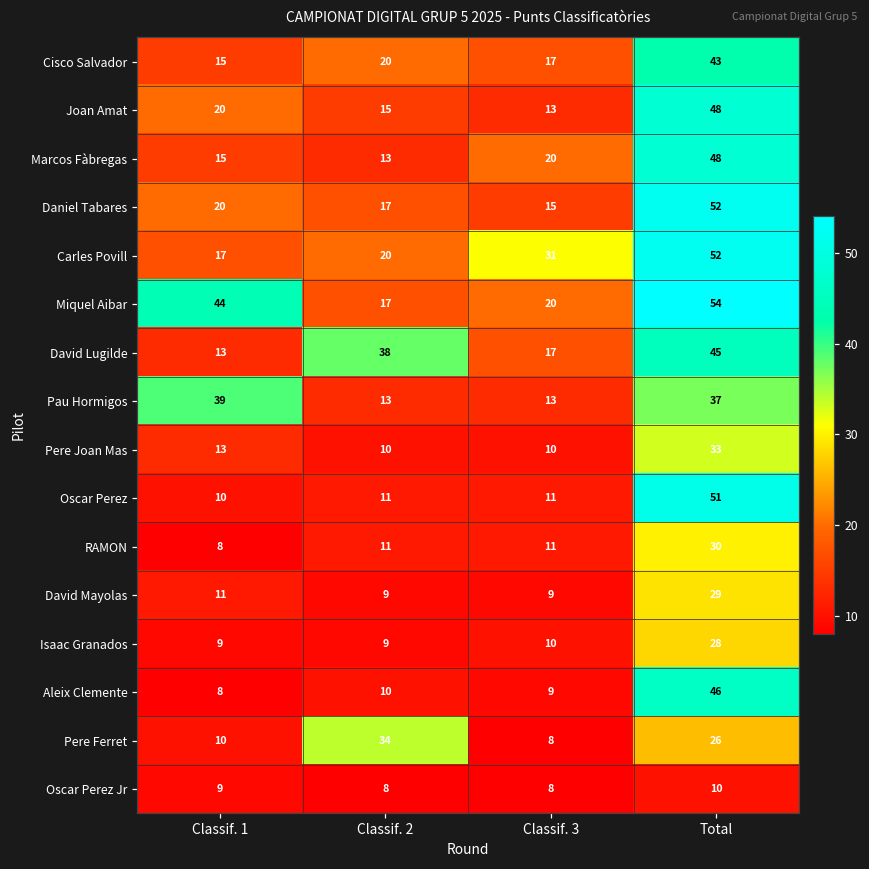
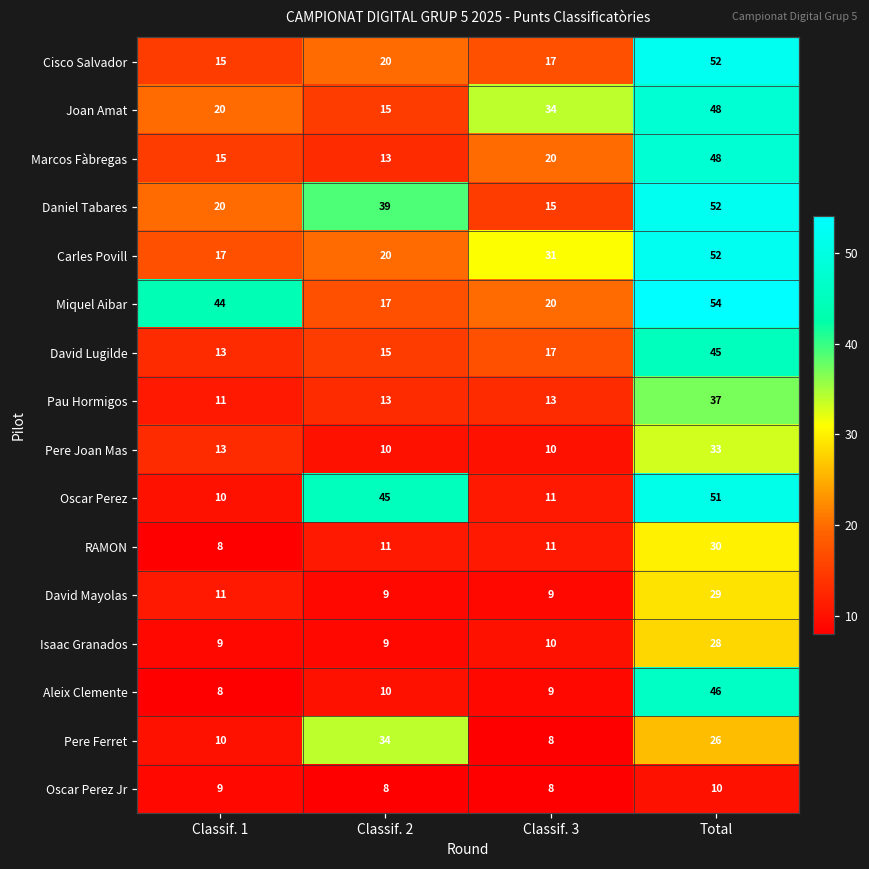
Cisco Salvador, Total: 43 -> 52
Joan Amat, Classif. 3: 13 -> 34
Daniel Tabares, Classif. 2: 17 -> 39
David Lugilde, Classif. 2: 38 -> 15
Pau Hormigos, Classif. 1: 39 -> 11
Oscar Perez, Classif. 2: 11 -> 45
